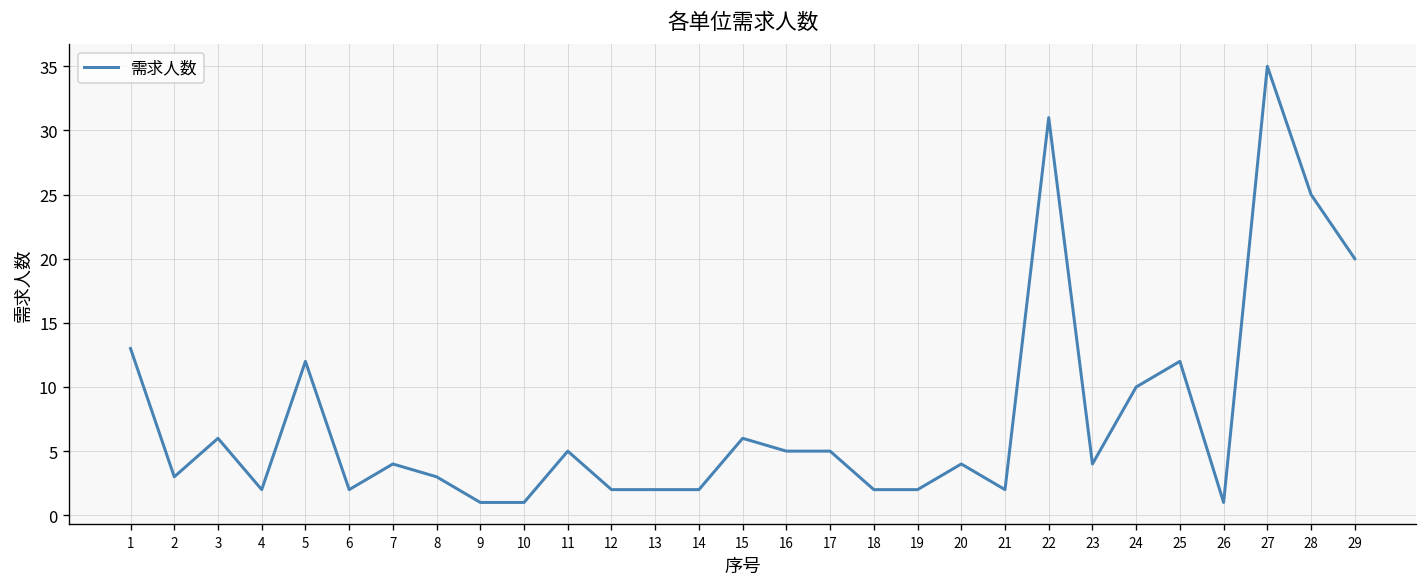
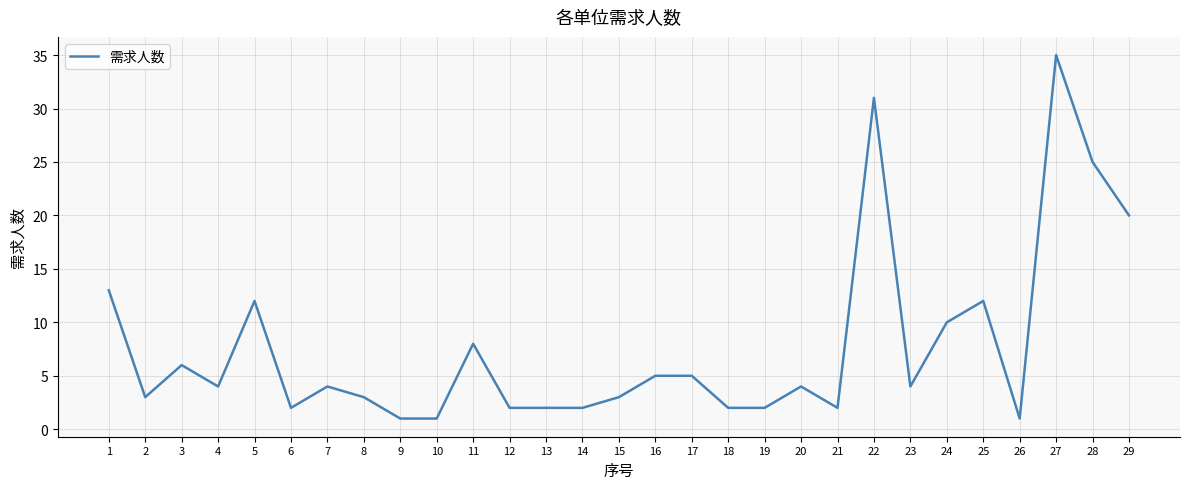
4: 2 -> 4
11: 5 -> 8
15: 6 -> 3
